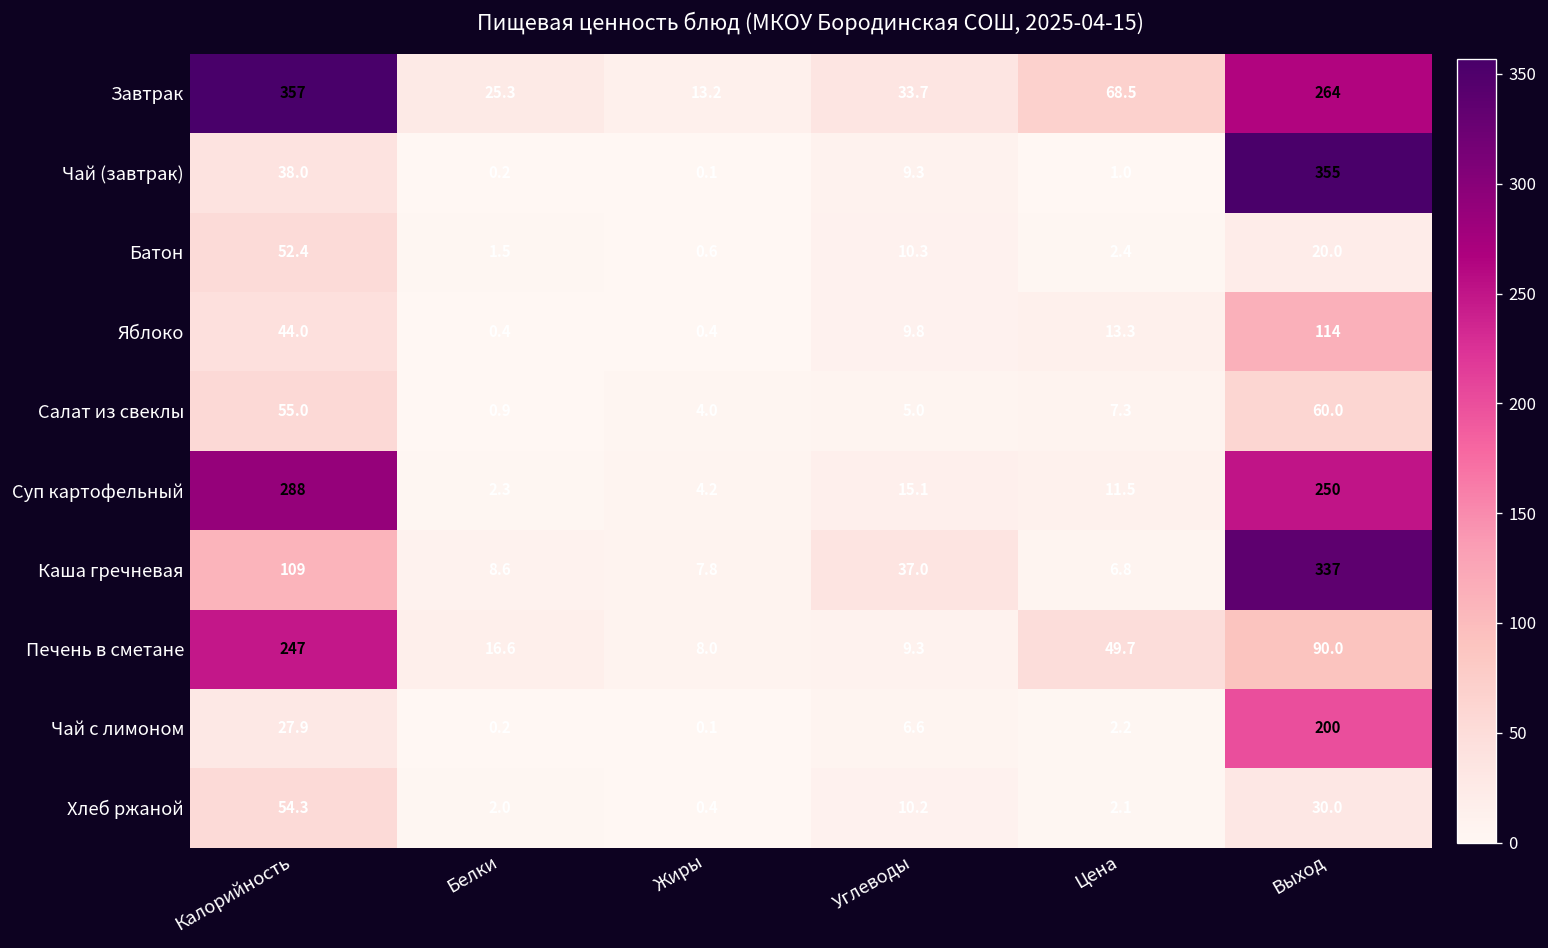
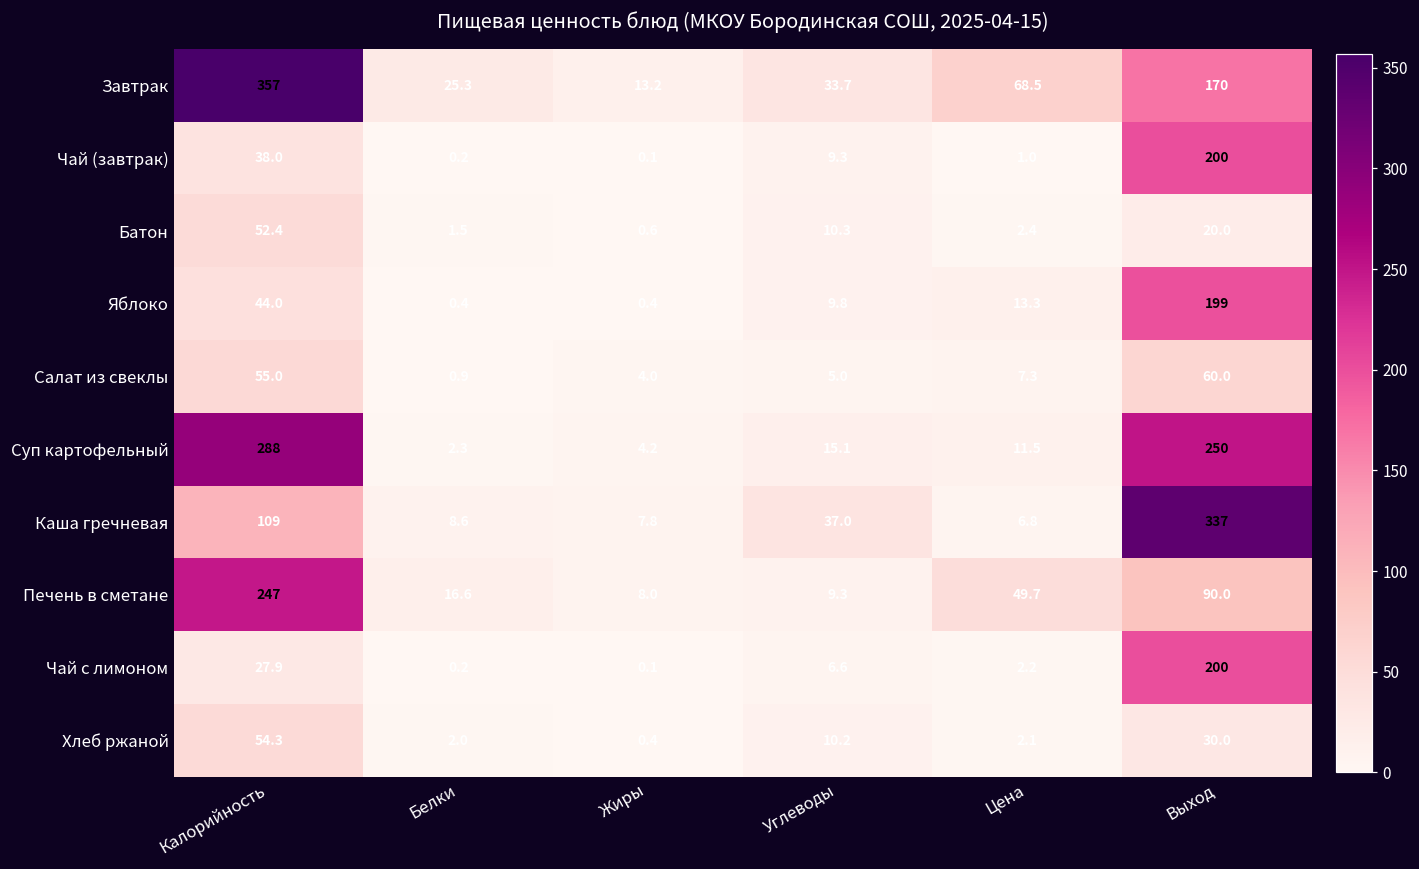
Завтрак, Выход: 264 -> 170
Чай (завтрак), Выход: 355 -> 200
Яблоко, Выход: 114 -> 199
